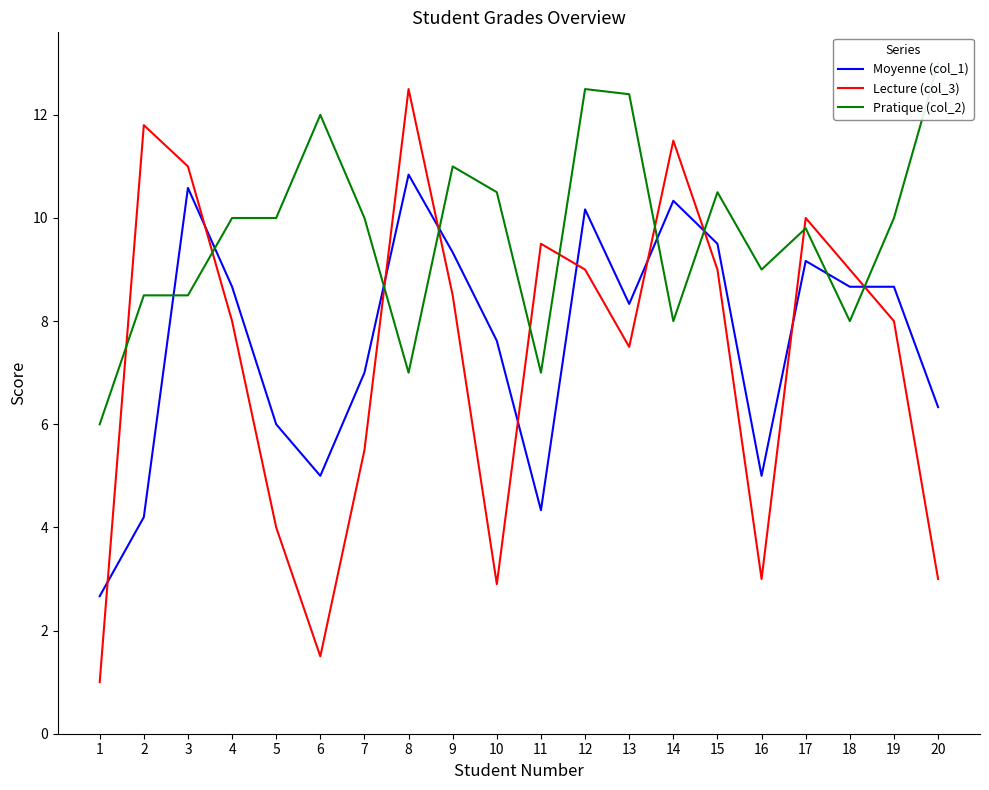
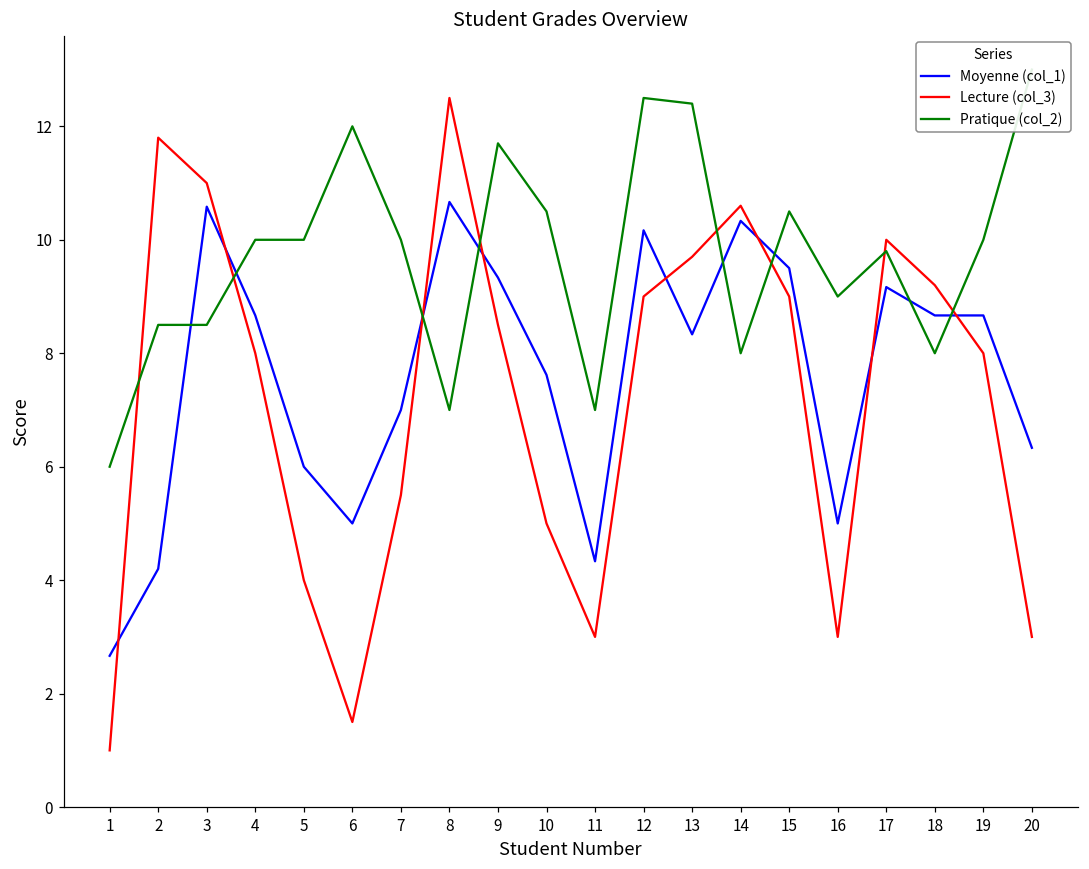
Moyenne (col_1), 8: 10.8 -> 10.7
Pratique (col_2), 9: 11.0 -> 11.7
Lecture (col_3), 10: 2.9 -> 5.0
Lecture (col_3), 11: 9.5 -> 3.0
Lecture (col_3), 13: 7.5 -> 9.7
Lecture (col_3), 14: 11.5 -> 10.6
Lecture (col_3), 18: 9.0 -> 9.2
